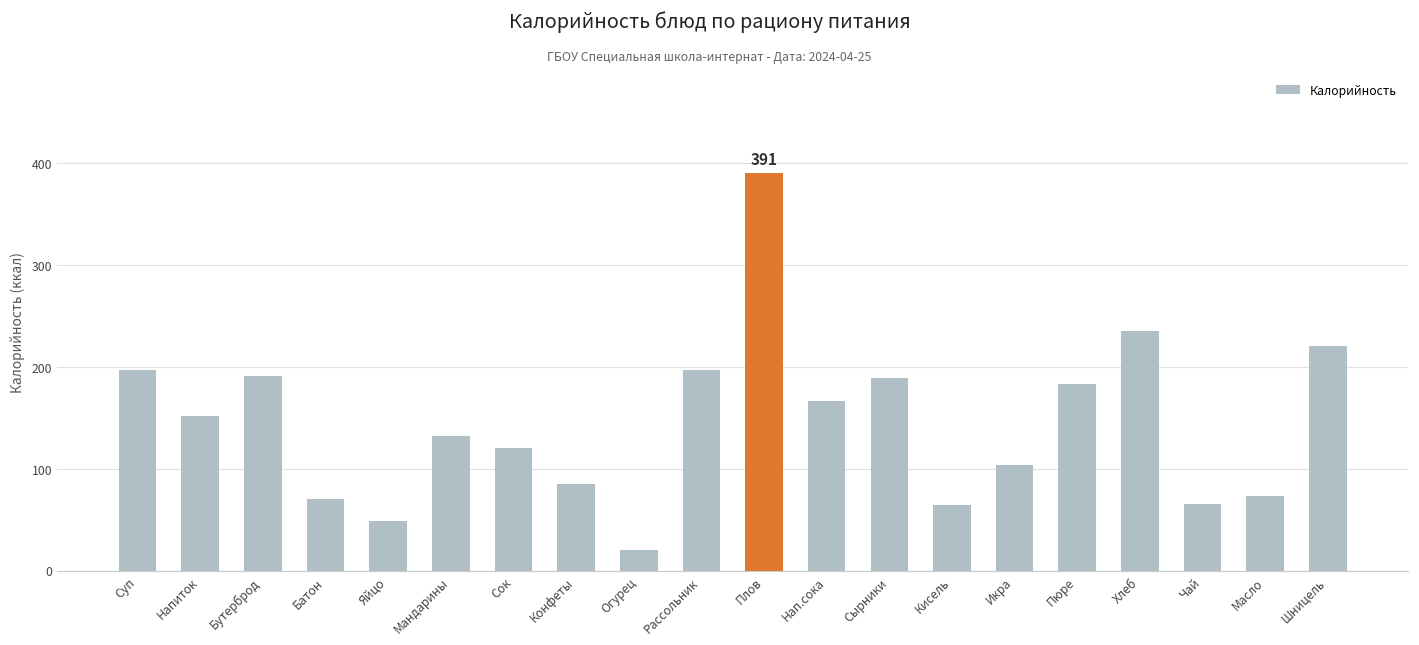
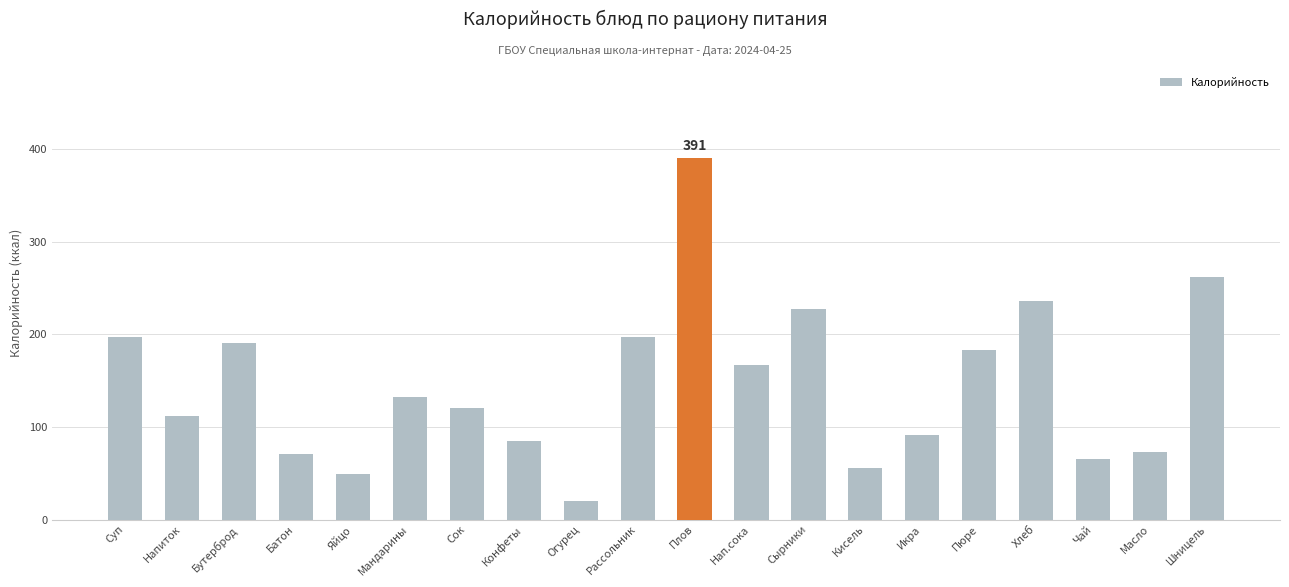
Напиток: 150 -> 110
Сырники: 190 -> 230
Кисель: 64 -> 55
Икра: 100 -> 90
Шницель: 220 -> 260
